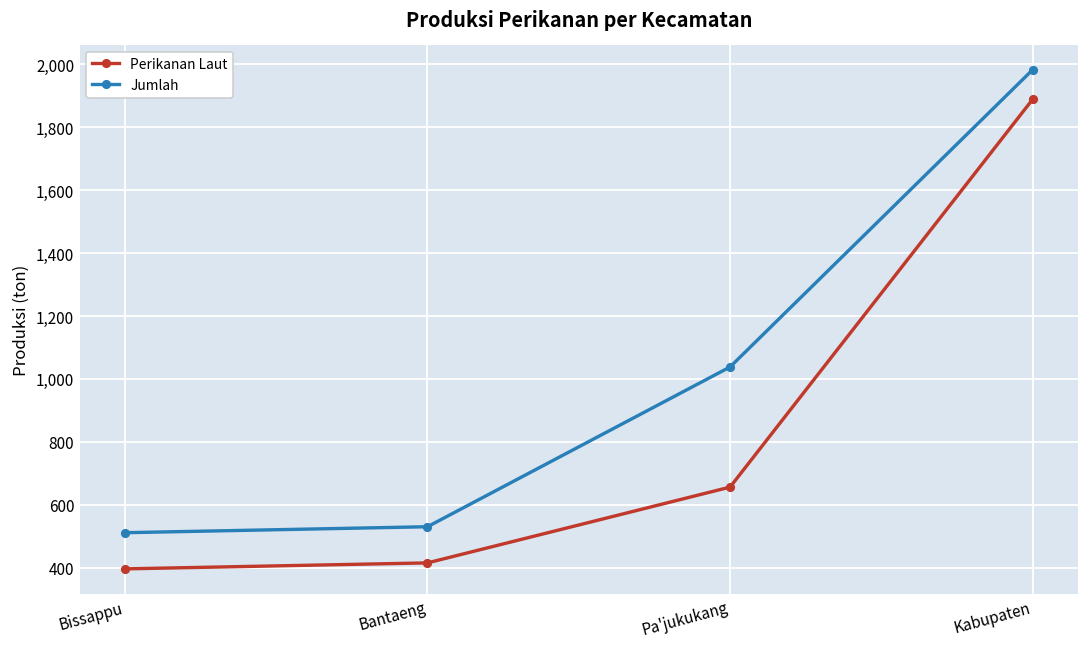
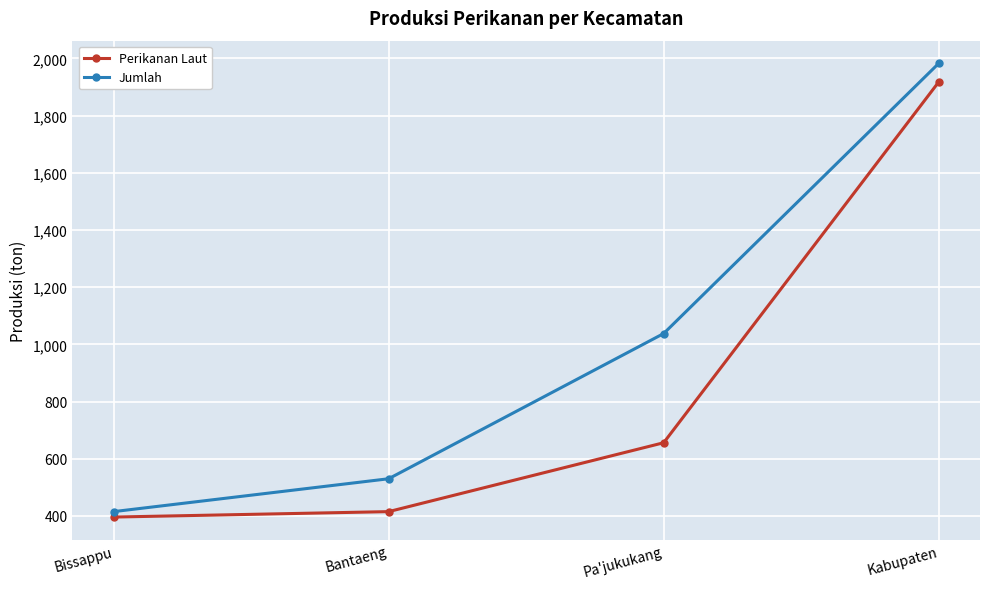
Jumlah, Bissappu: 510 -> 420
Perikanan Laut, Kabupaten: 1,890 -> 1,920
